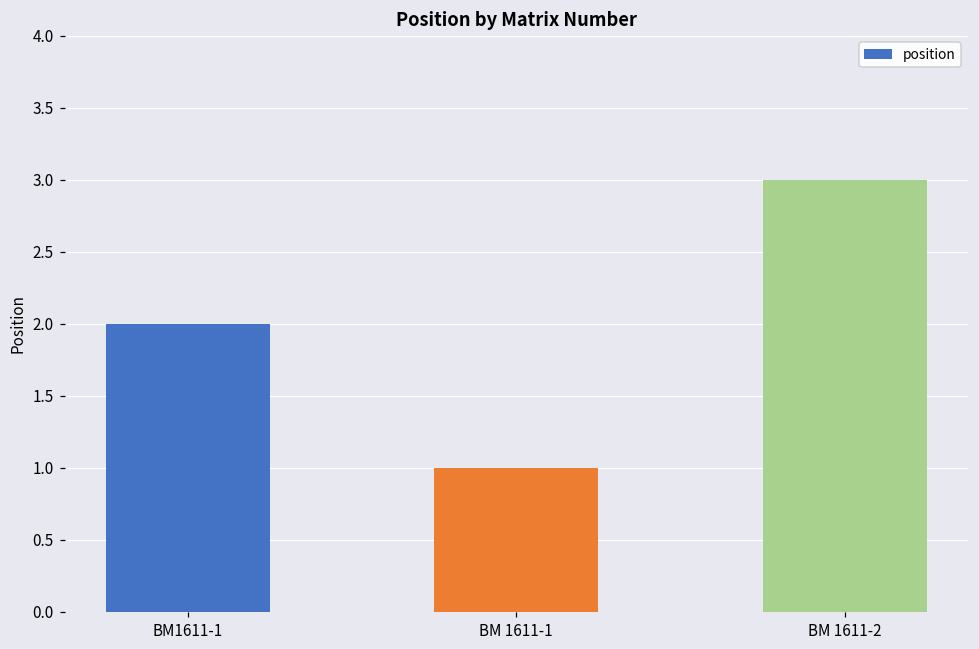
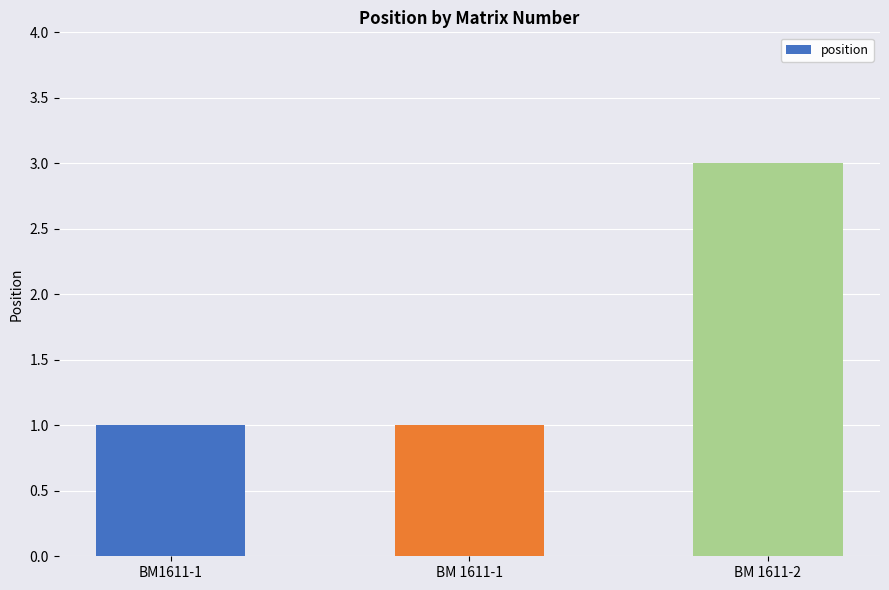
BM1611-1: 2 -> 1
